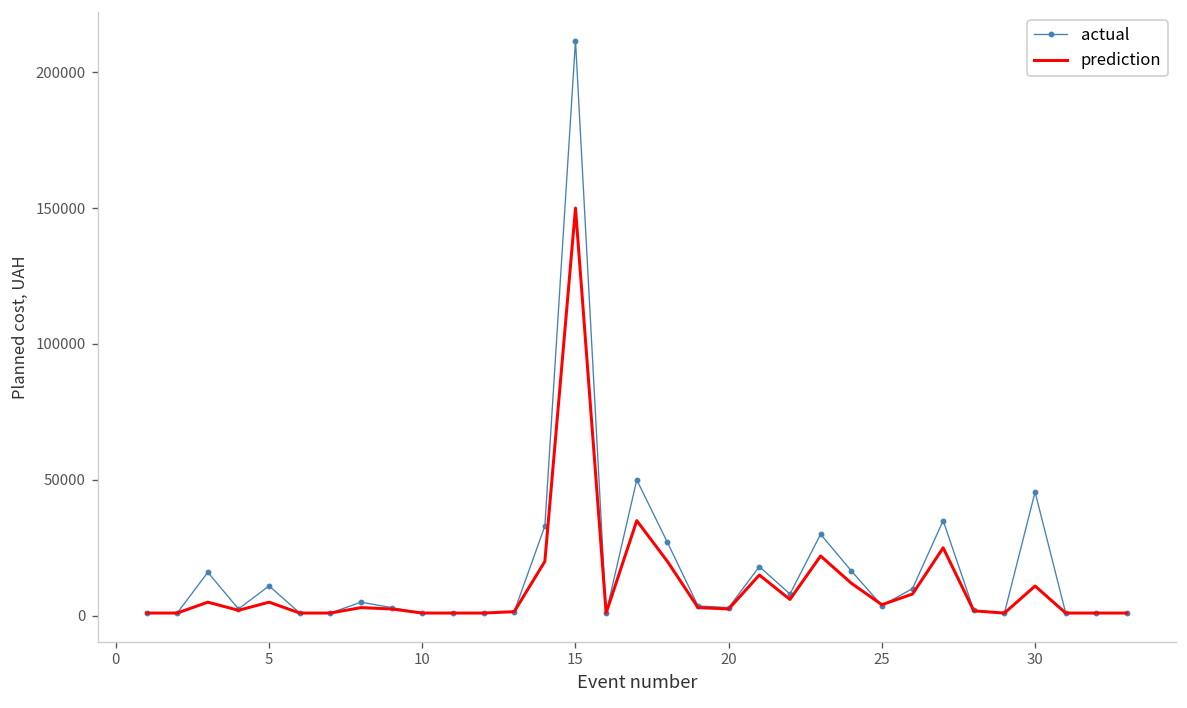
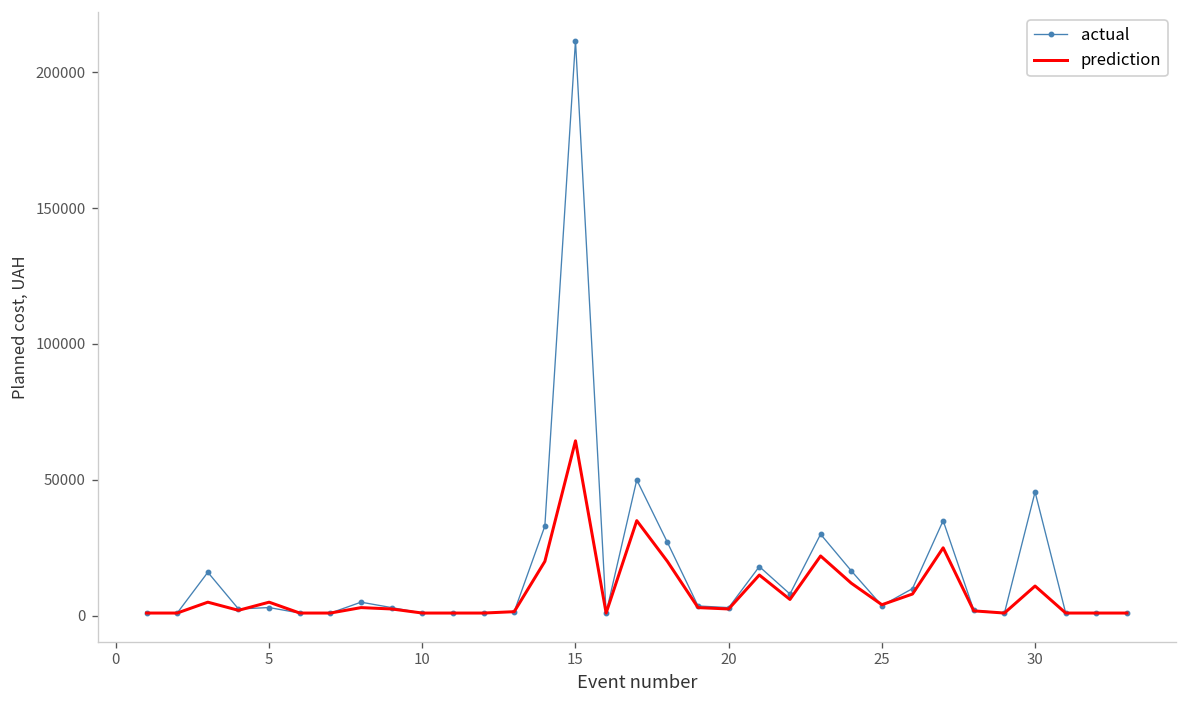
actual, 5: 11000 -> 3000
prediction, 15: 150000 -> 64000
